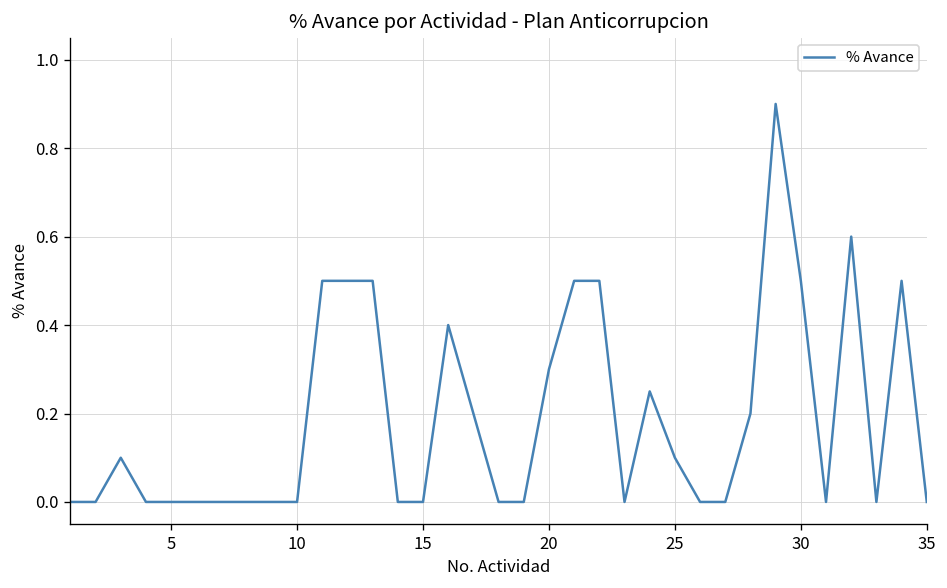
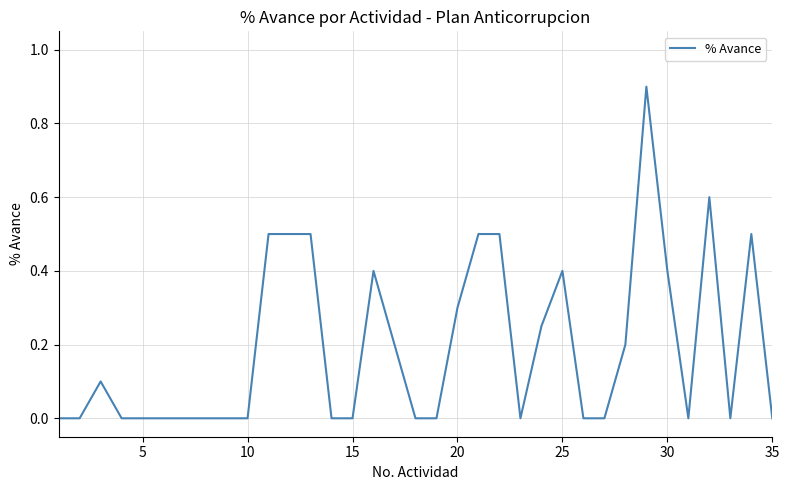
25: 0.1 -> 0.4
30: 0.5 -> 0.4
